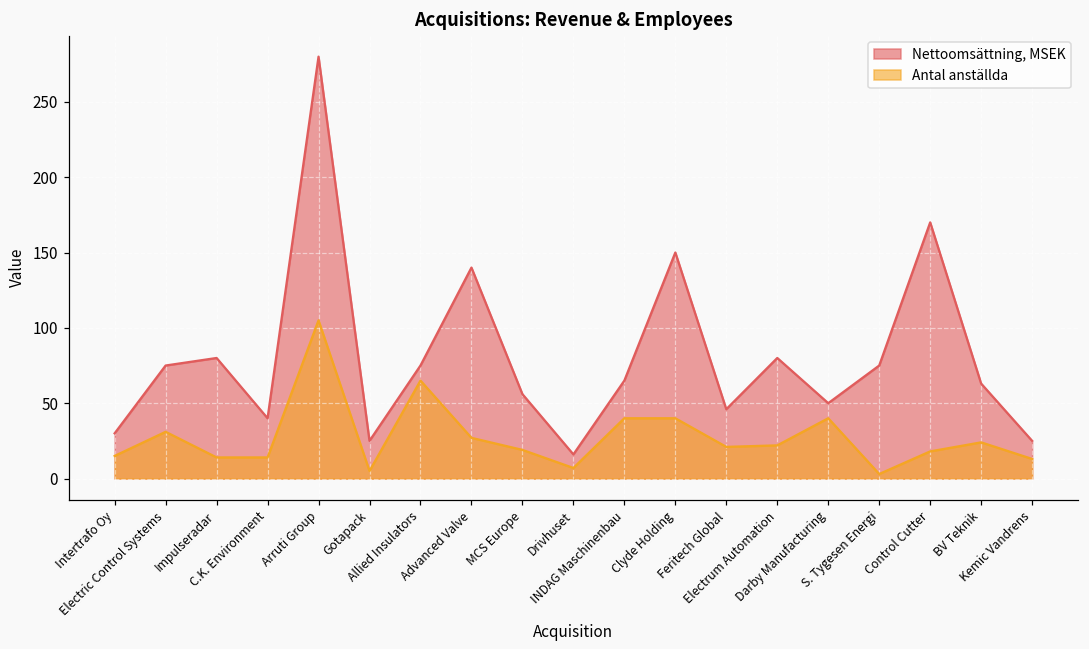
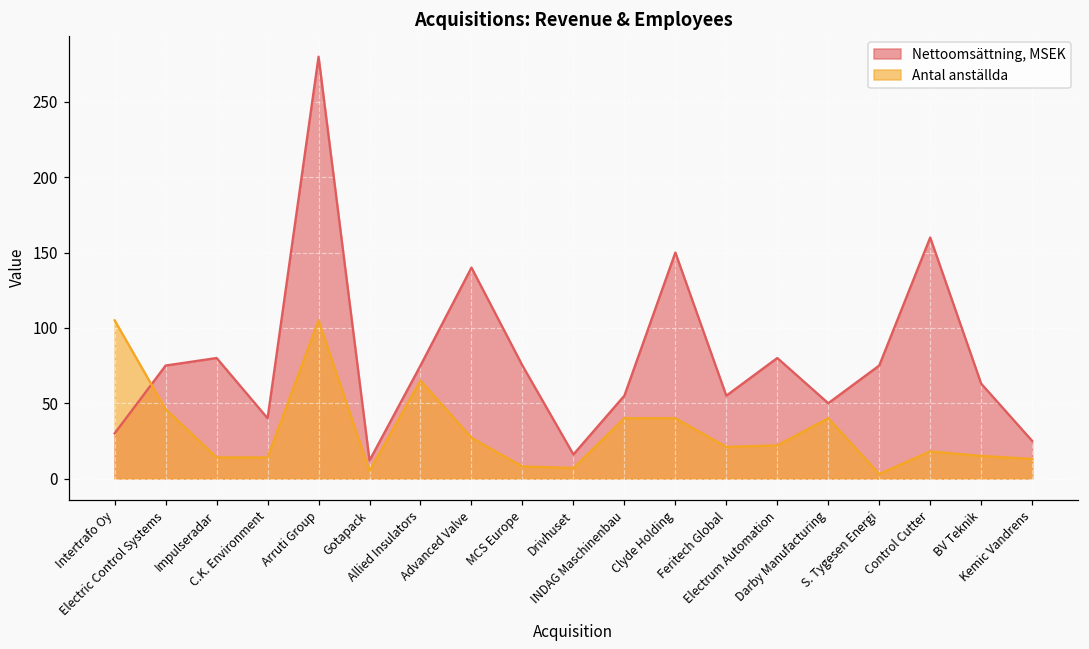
Antal anställda, Intertrafo Oy: 15 -> 105
Antal anställda, Electric Control Systems: 31 -> 46
Nettoomsättning, MSEK, Gotapack: 25 -> 12
Nettoomsättning, MSEK, MCS Europe: 56 -> 75
Antal anställda, MCS Europe: 19 -> 8
Nettoomsättning, MSEK, INDAG Maschinenbau: 65 -> 55
Nettoomsättning, MSEK, Feritech Global: 46 -> 55
Nettoomsättning, MSEK, Control Cutter: 170 -> 160
Antal anställda, BV Teknik: 24 -> 15
